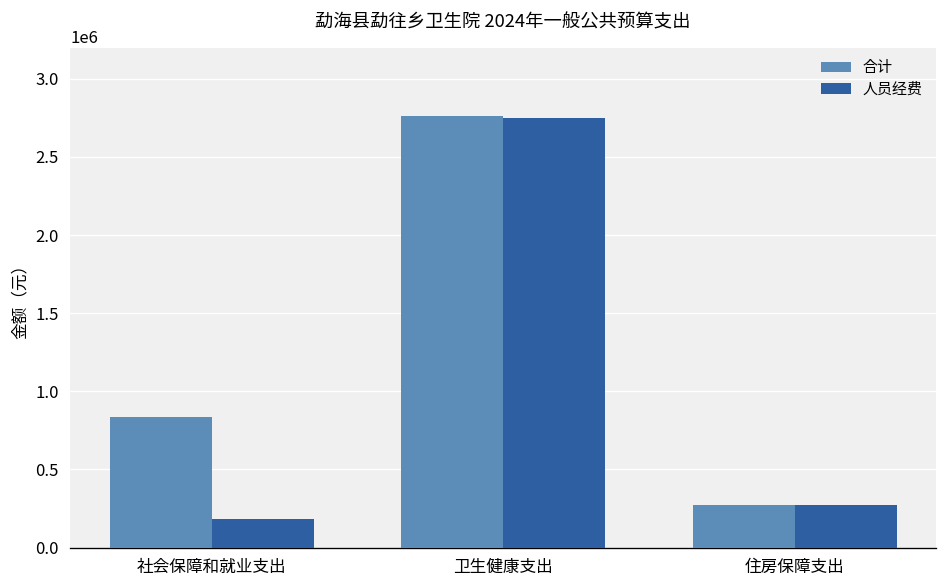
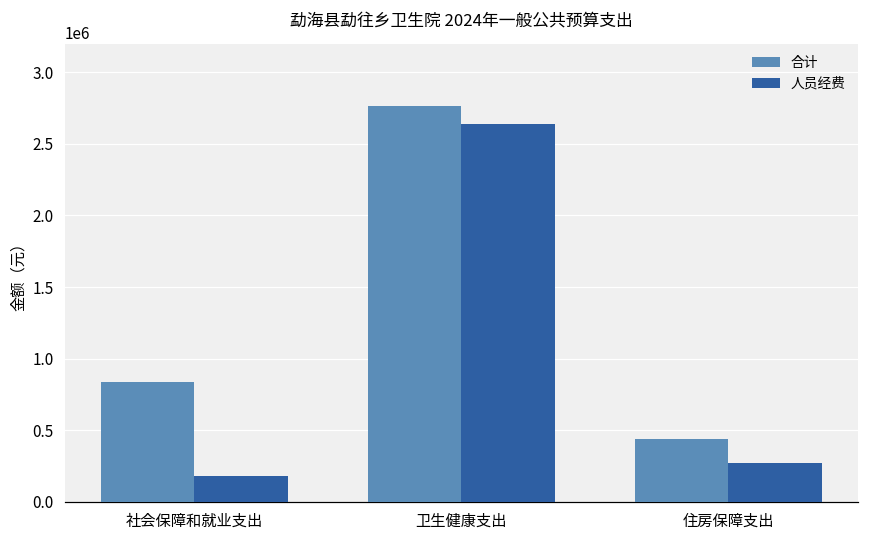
人员经费, 卫生健康支出: 2750000 -> 2640000
合计, 住房保障支出: 270000 -> 440000
